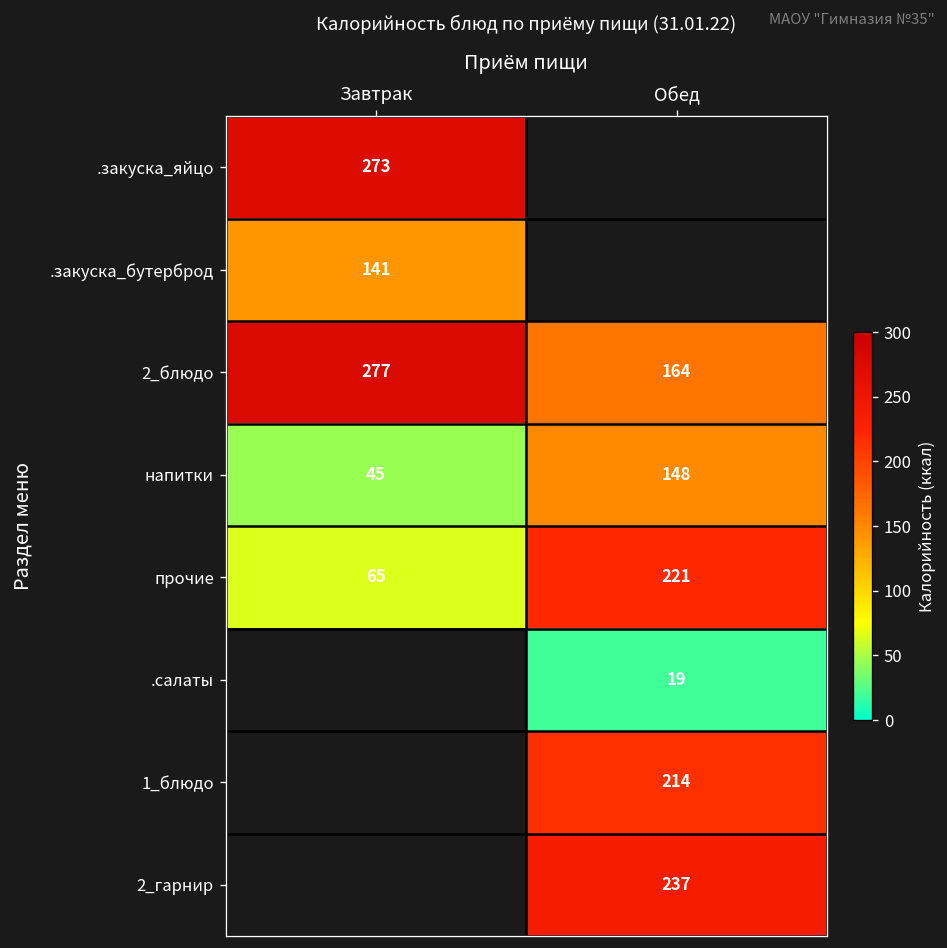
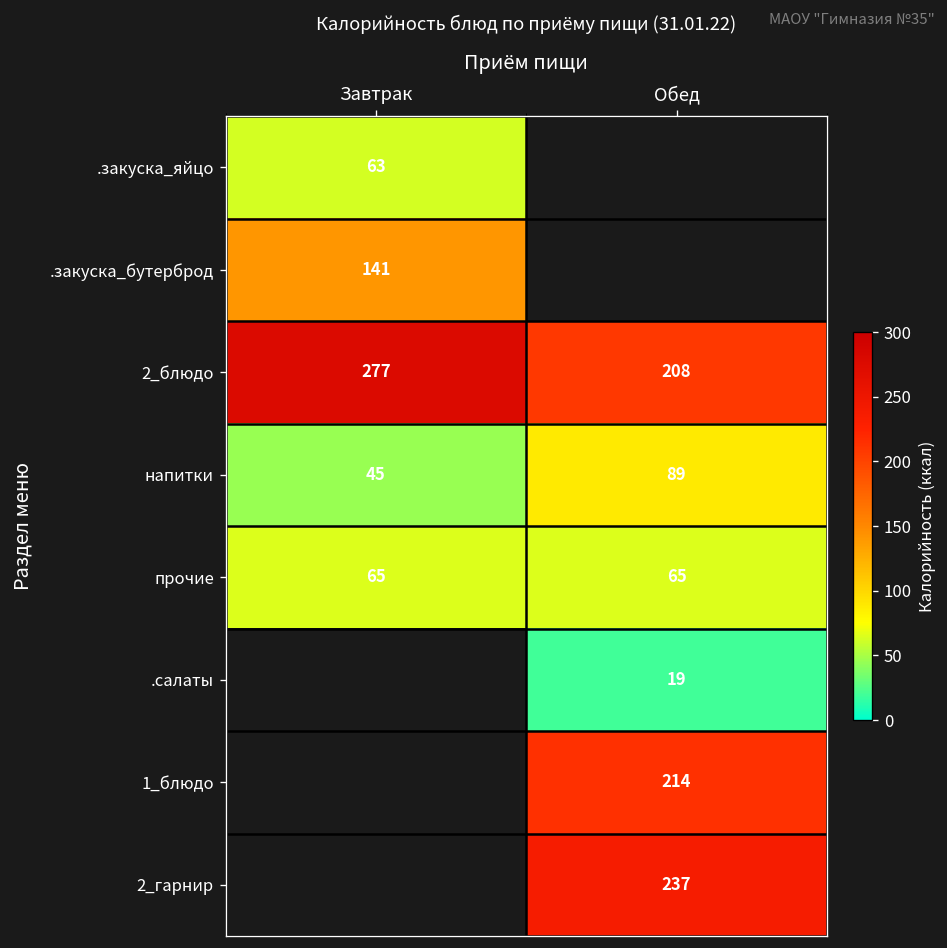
.закуска_яйцо, Завтрак: 273 -> 63
2_блюдо, Обед: 164 -> 208
напитки, Обед: 148 -> 89
прочие, Обед: 221 -> 65
